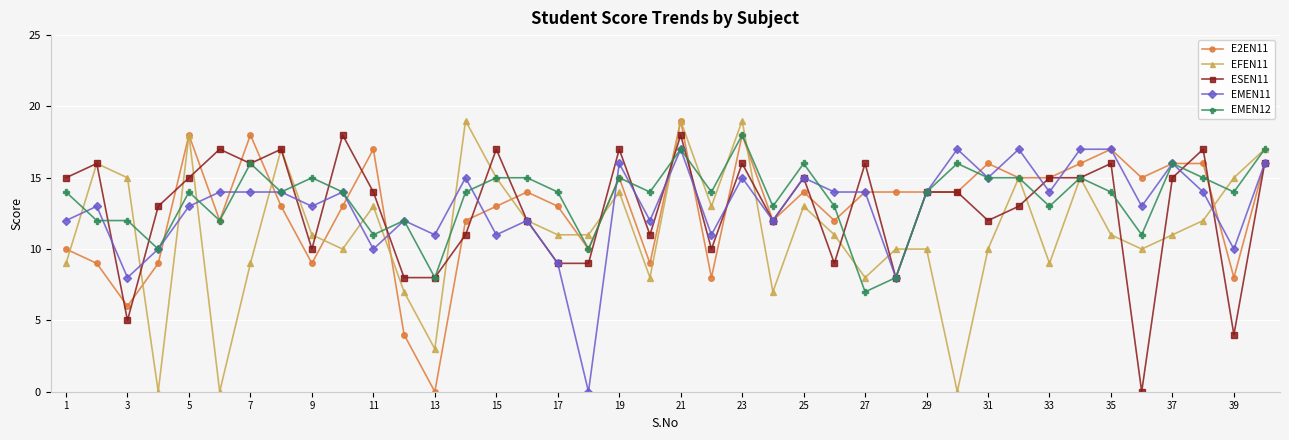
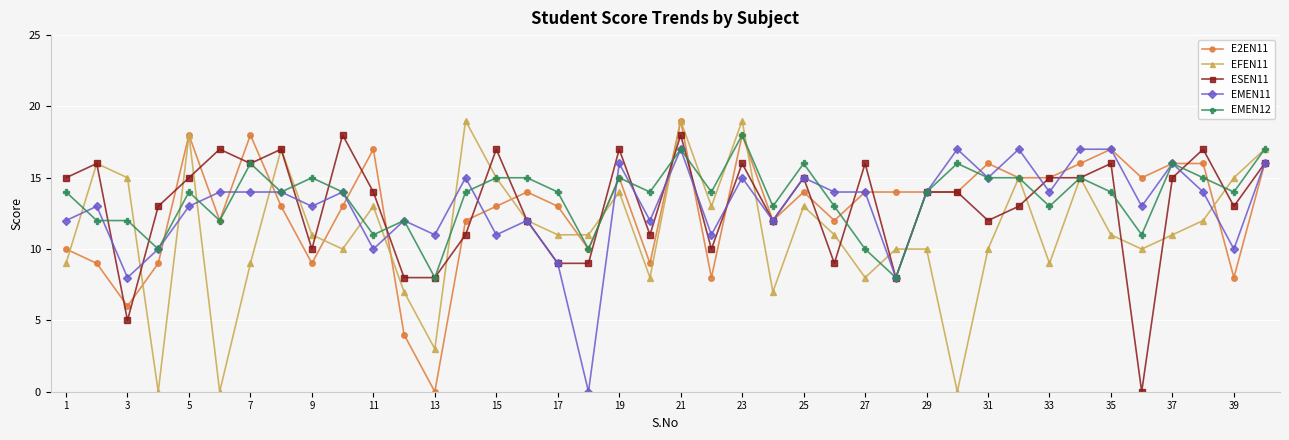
EMEN12, 27: 7 -> 10
ESEN11, 39: 4 -> 13
